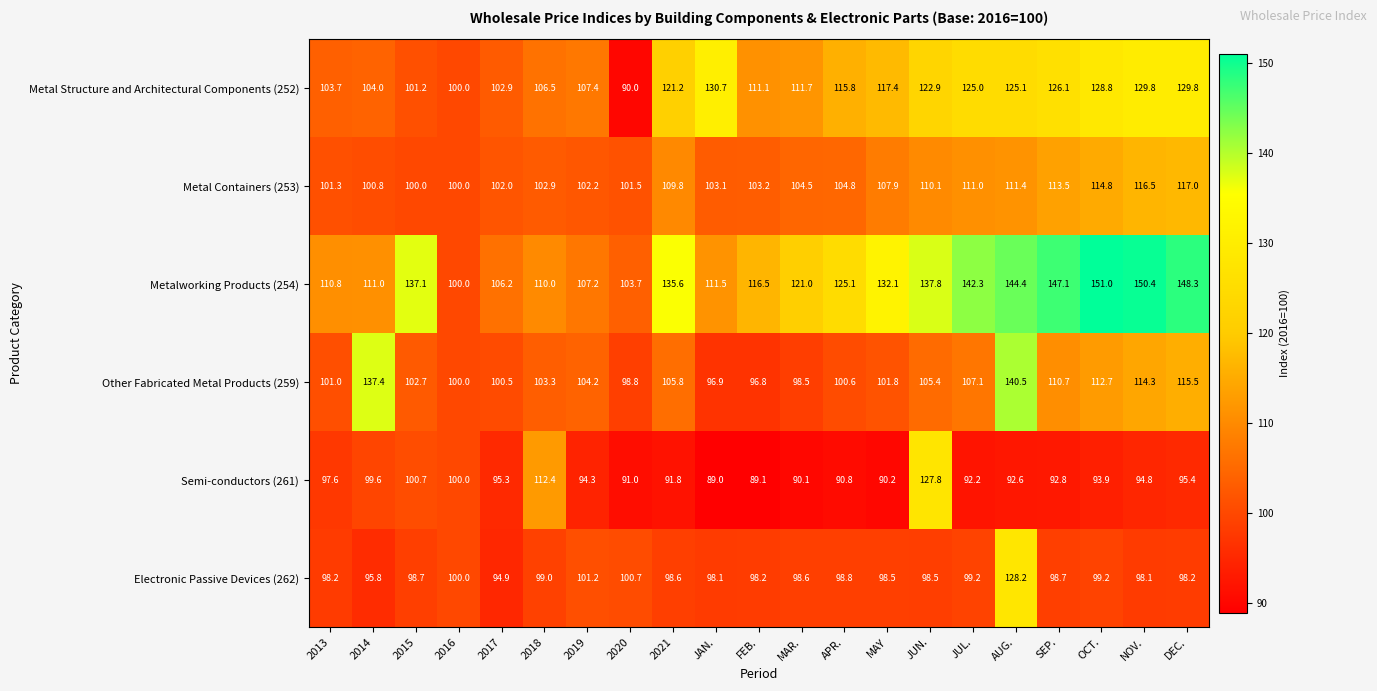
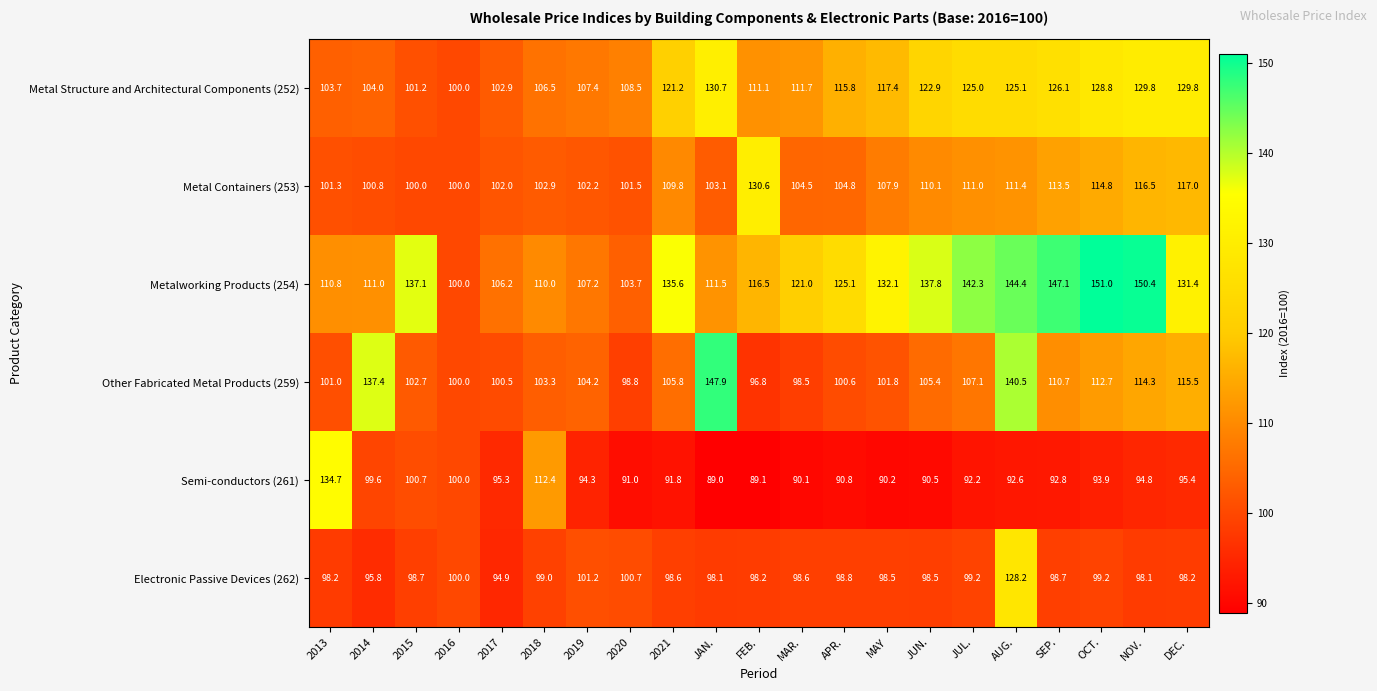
Metal Structure and Architectural Components (252), 2020: 90.0 -> 108.5
Metal Containers (253), FEB.: 103.2 -> 130.6
Metalworking Products (254), DEC.: 148.3 -> 131.4
Other Fabricated Metal Products (259), JAN.: 96.9 -> 147.9
Semi-conductors (261), 2013: 97.6 -> 134.7
Semi-conductors (261), JUN.: 127.8 -> 90.5
